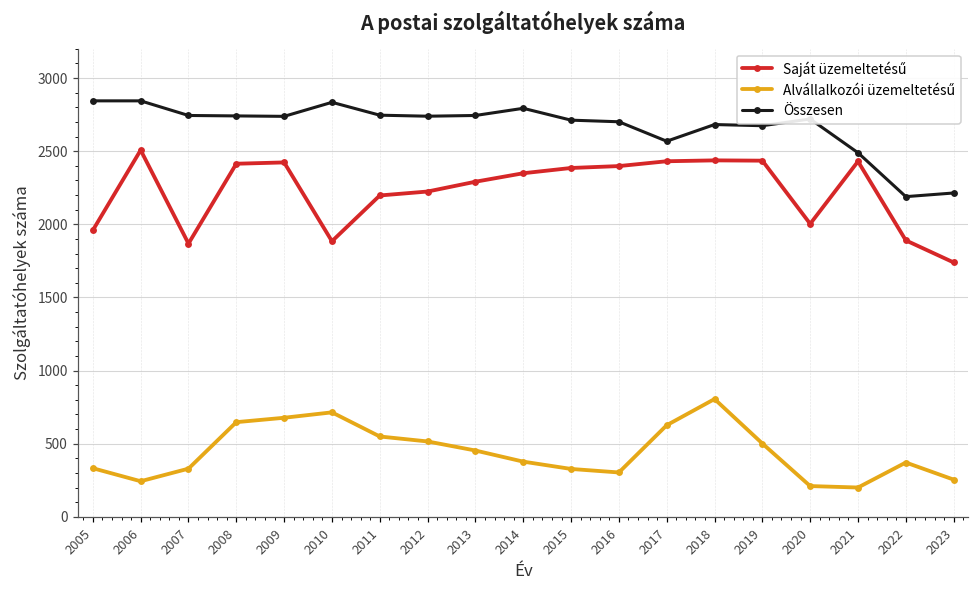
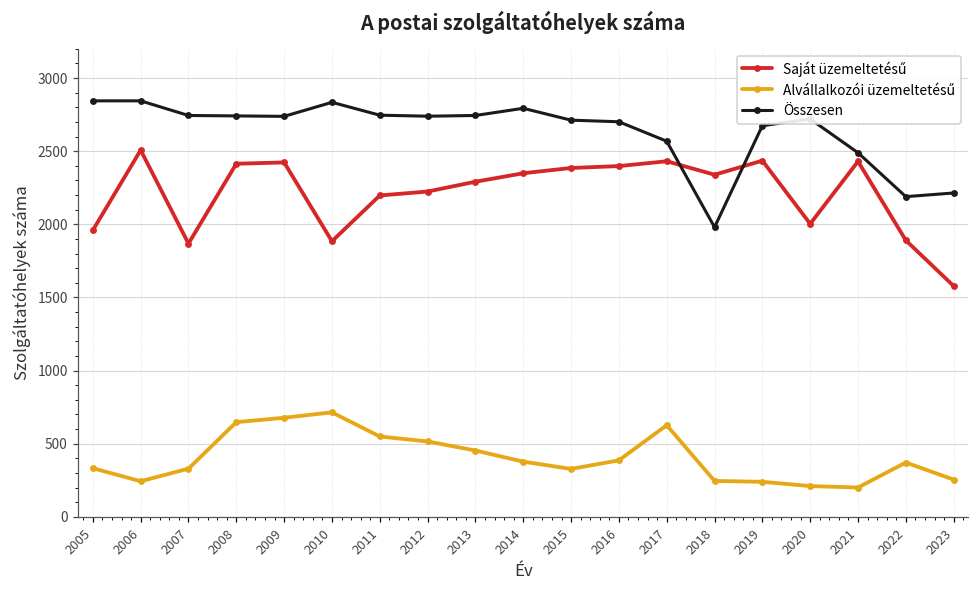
Alvállalkozói üzemeltetésű, 2016: 300 -> 390
Saját üzemeltetésű, 2018: 2440 -> 2340
Alvállalkozói üzemeltetésű, 2018: 810 -> 250
Összesen, 2018: 2680 -> 1980
Alvállalkozói üzemeltetésű, 2019: 500 -> 240
Saját üzemeltetésű, 2023: 1740 -> 1580
